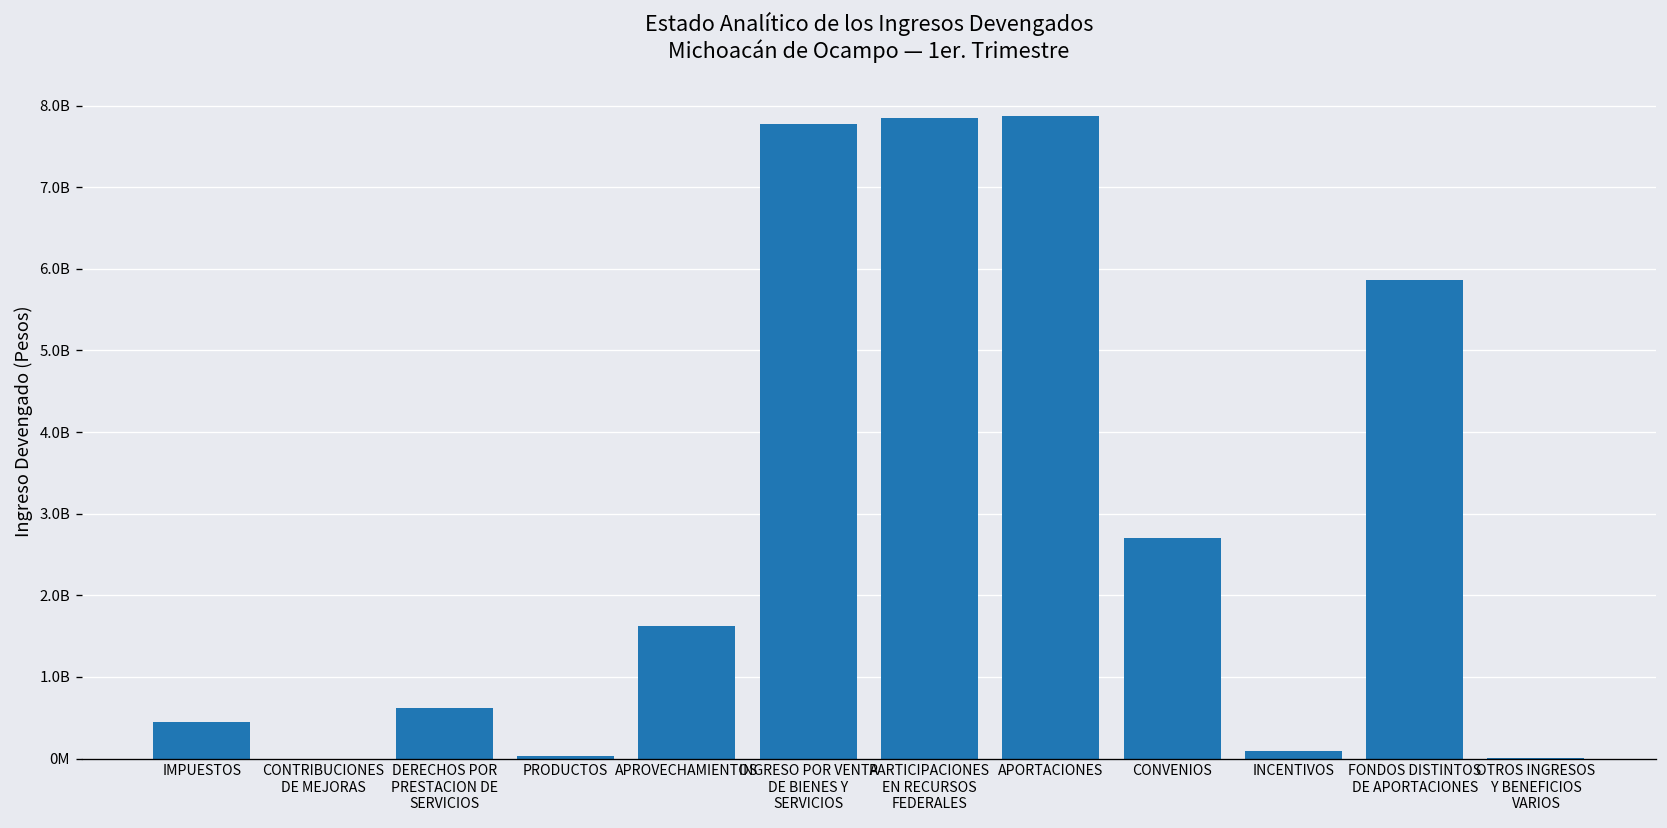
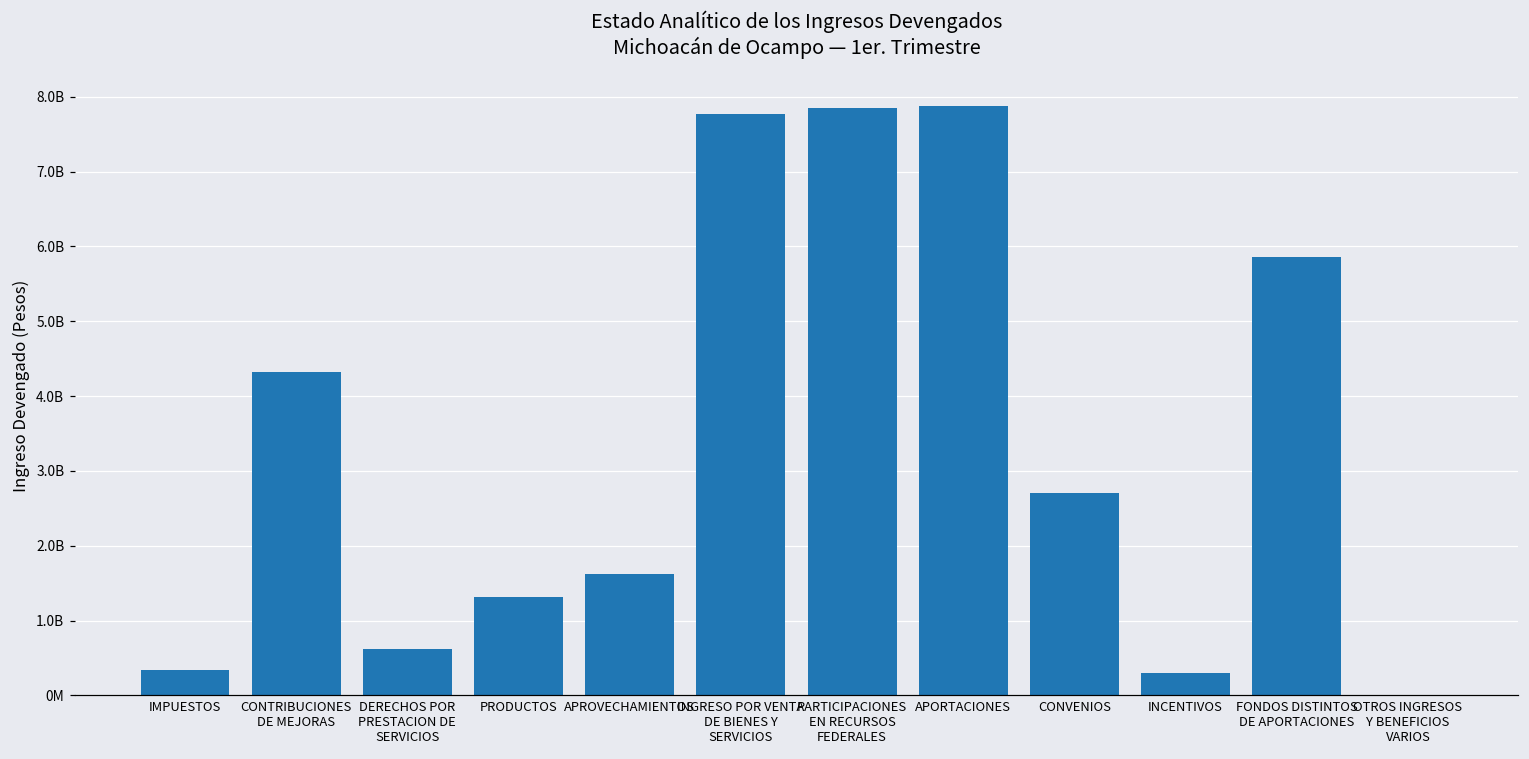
IMPUESTOS: 500000000 -> 300000000
CONTRIBUCIONES DE MEJORAS: 0 -> 4300000000
PRODUCTOS: 0 -> 1300000000
INCENTIVOS: 100000000 -> 300000000
